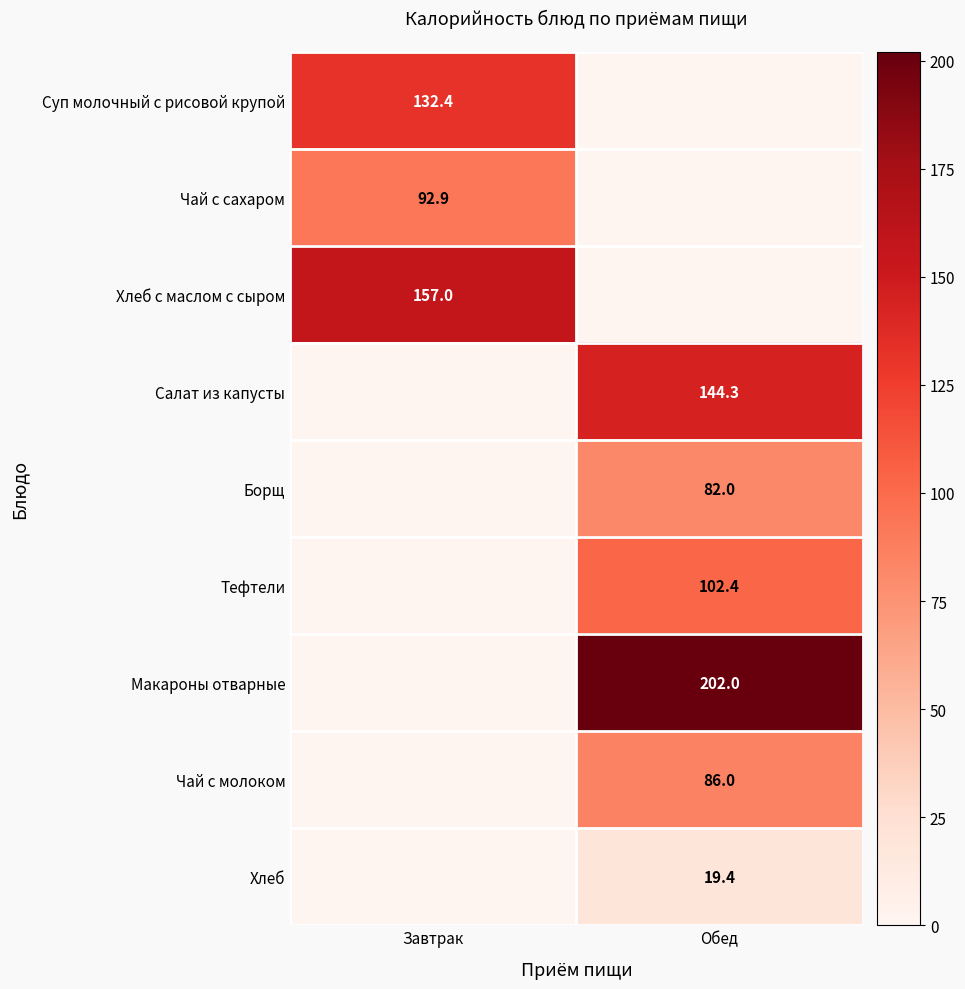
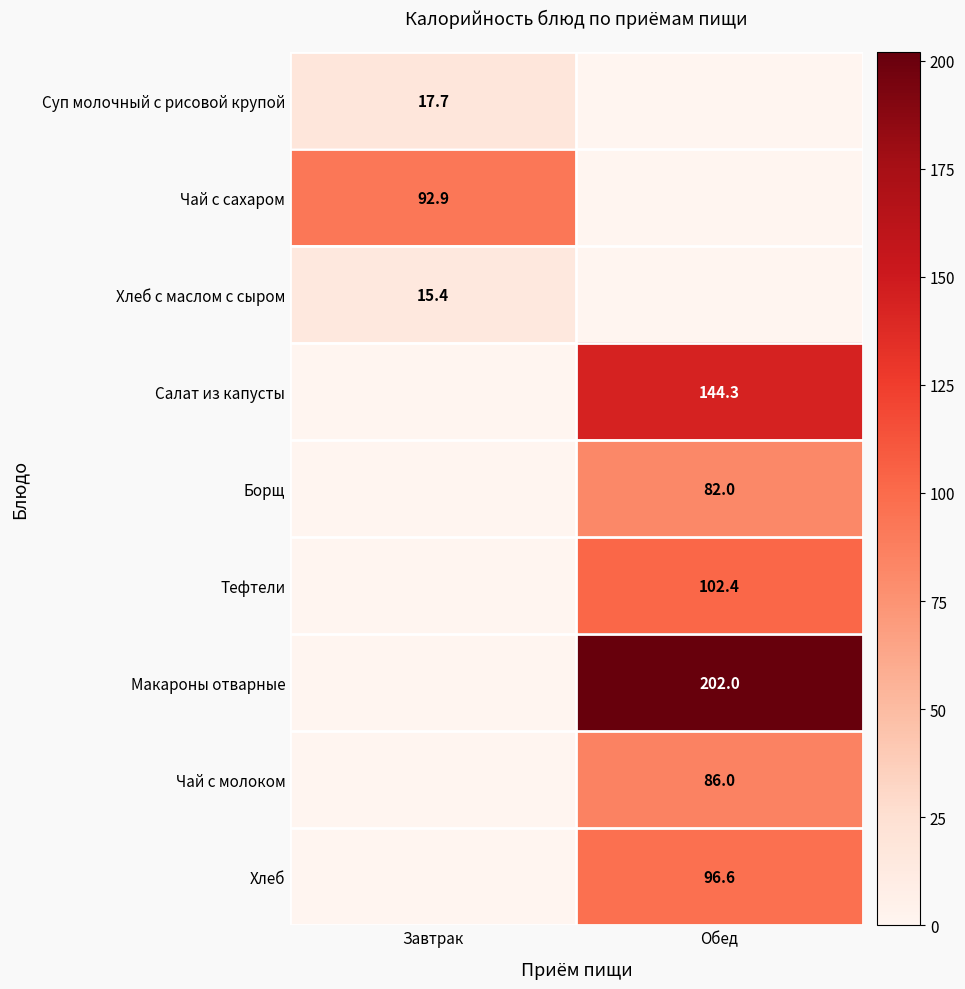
Суп молочный с рисовой крупой, Завтрак: 132.4 -> 17.7
Хлеб с маслом с сыром, Завтрак: 157.0 -> 15.4
Хлеб, Обед: 19.4 -> 96.6
